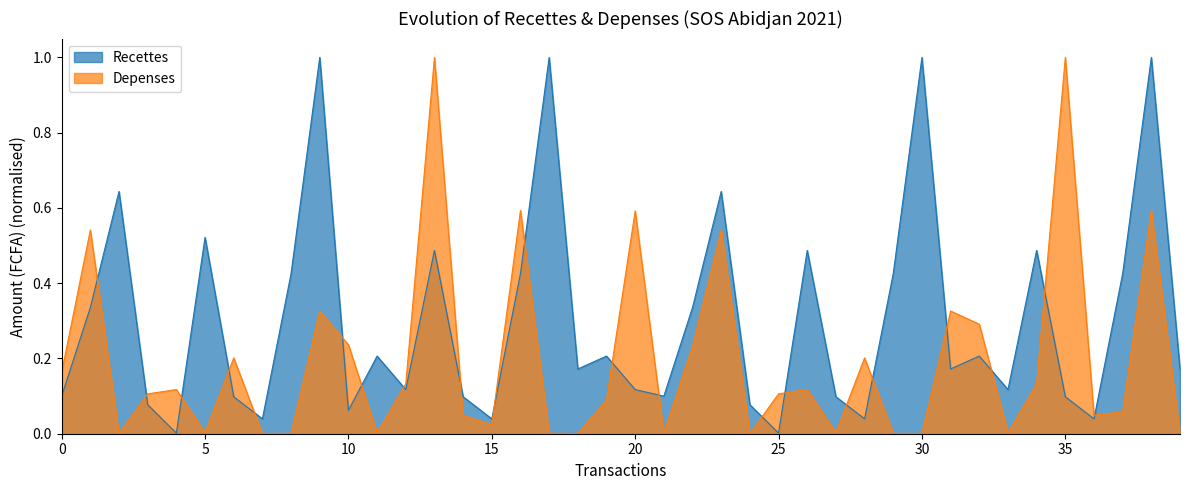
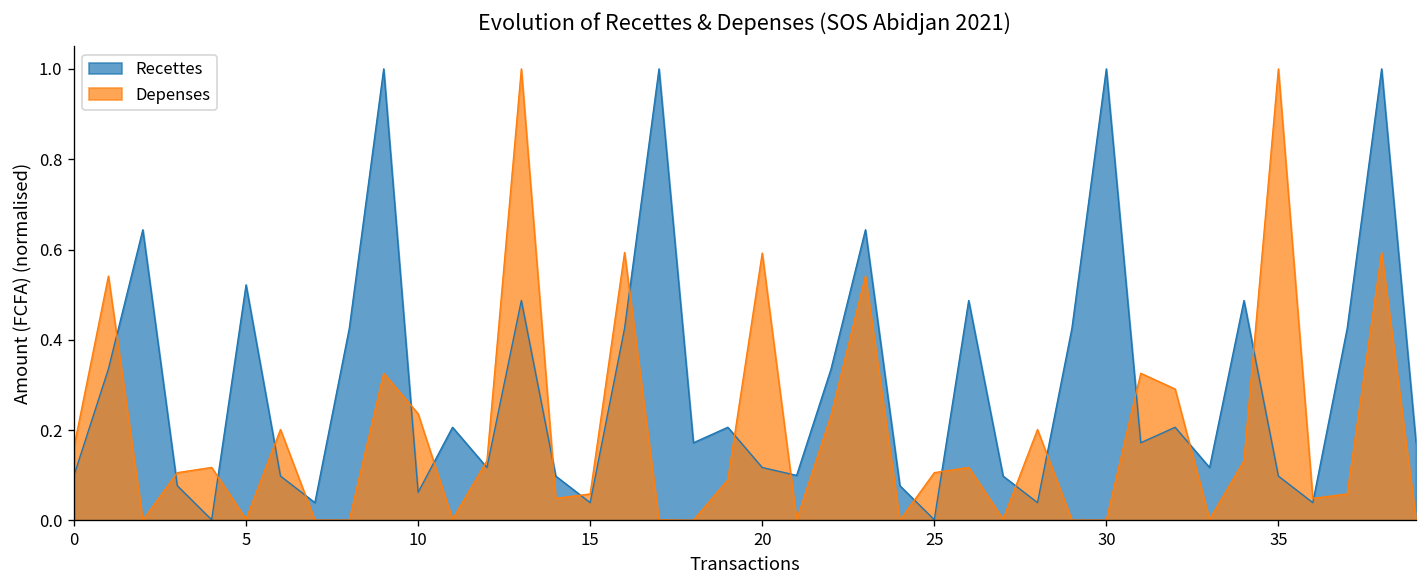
Depenses, 15: 0.02 -> 0.06
